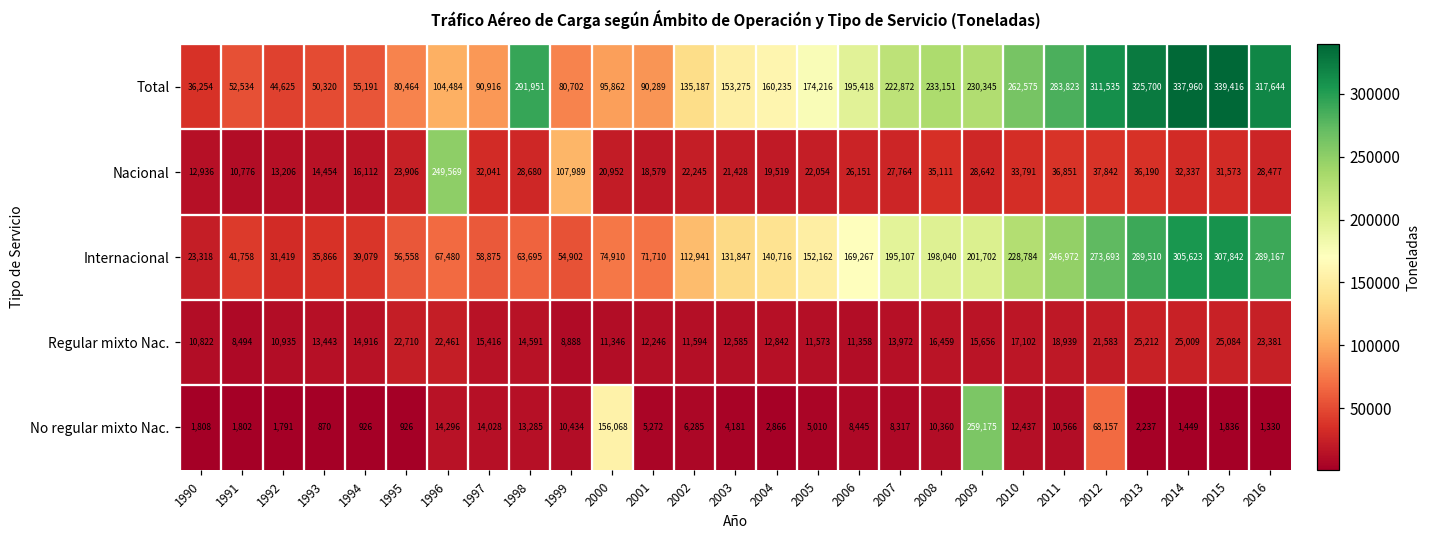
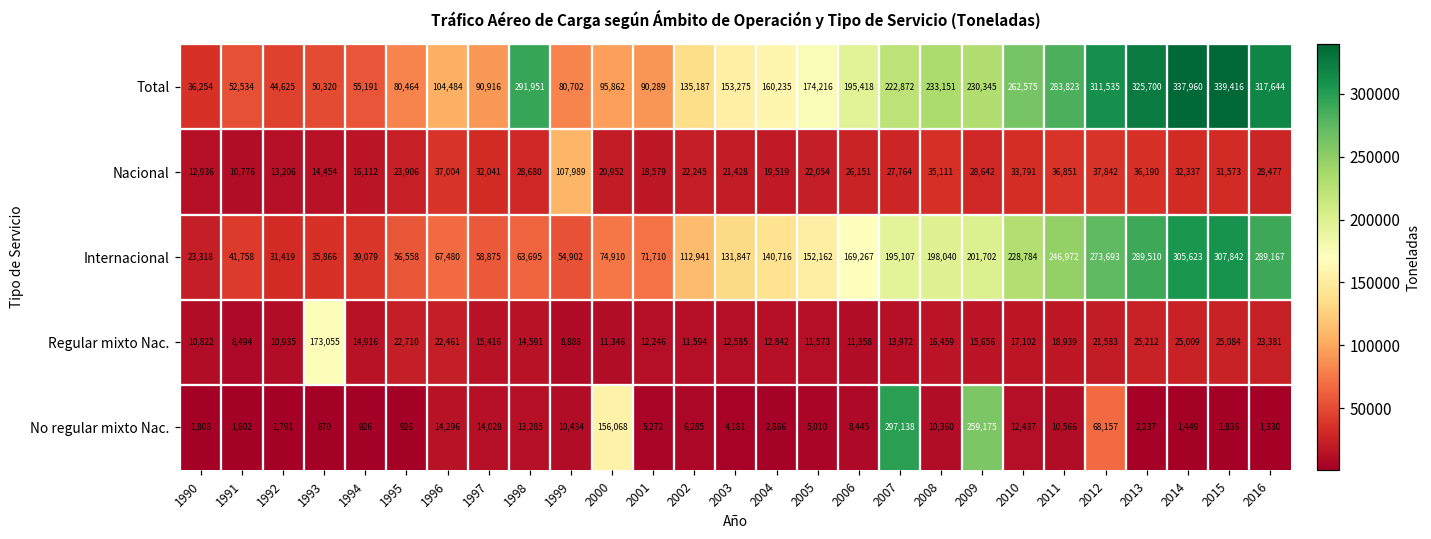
Nacional, 1996: 249,569 -> 37,004
Regular mixto Nac., 1993: 13,443 -> 173,055
No regular mixto Nac., 2007: 8,317 -> 297,138
